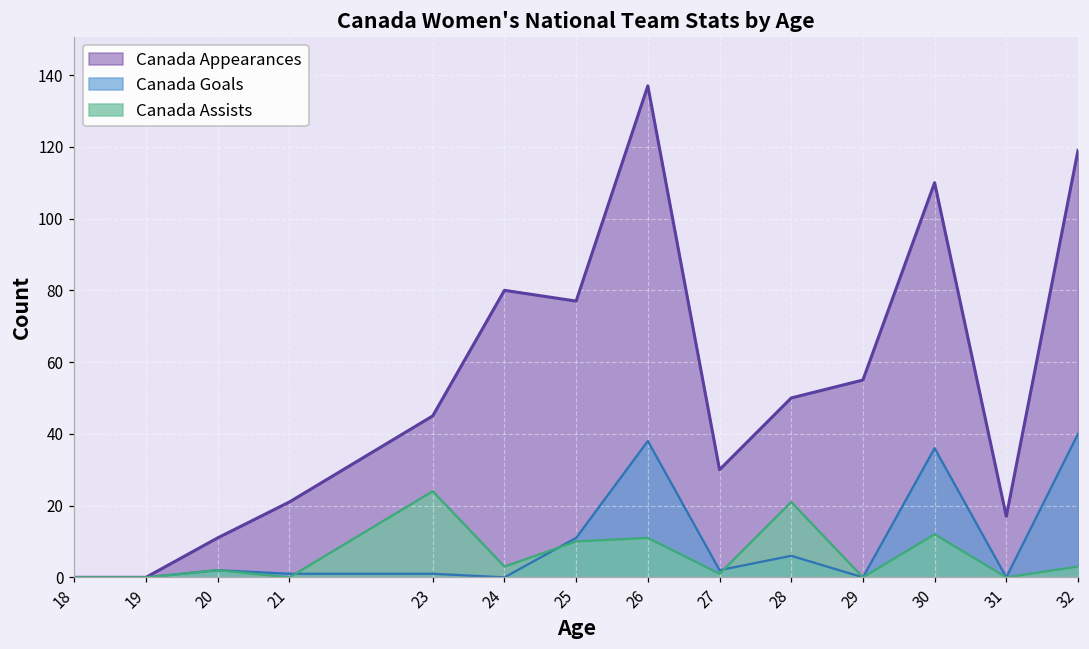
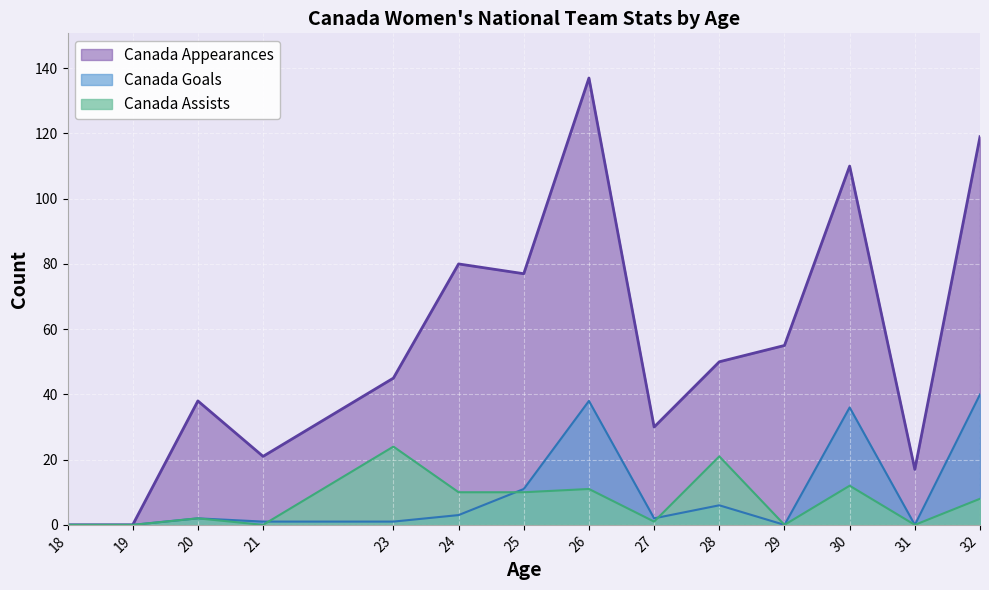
Canada Appearances, 20: 11 -> 38
Canada Goals, 24: 0 -> 3
Canada Assists, 24: 3 -> 10
Canada Assists, 32: 3 -> 8
